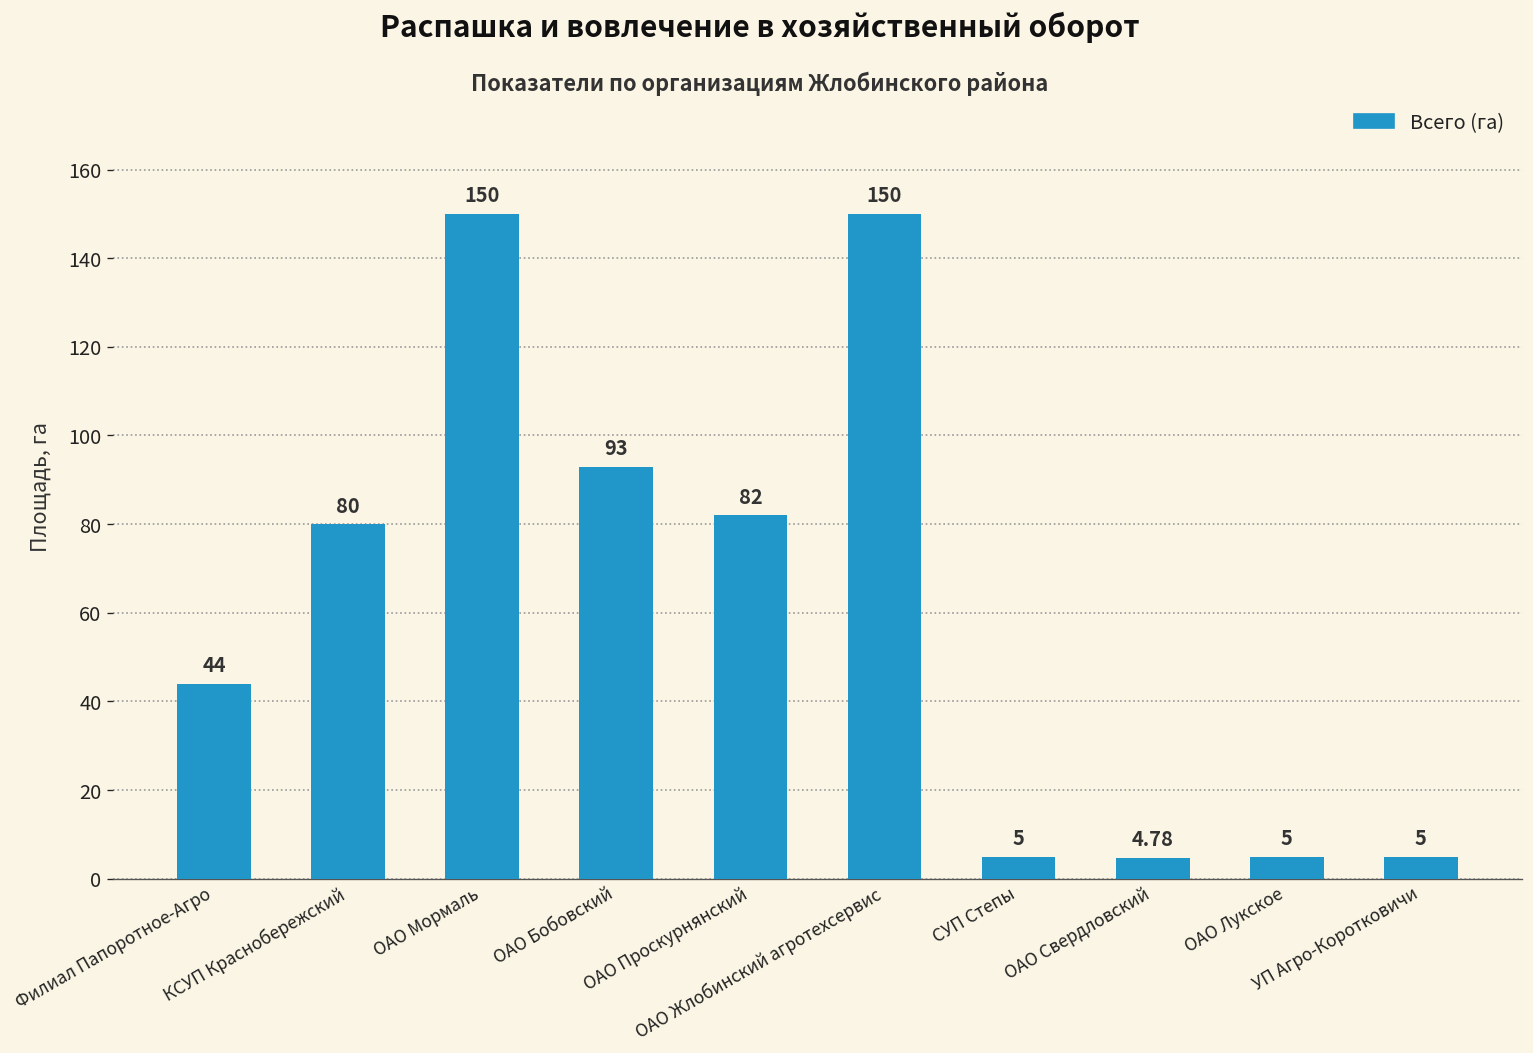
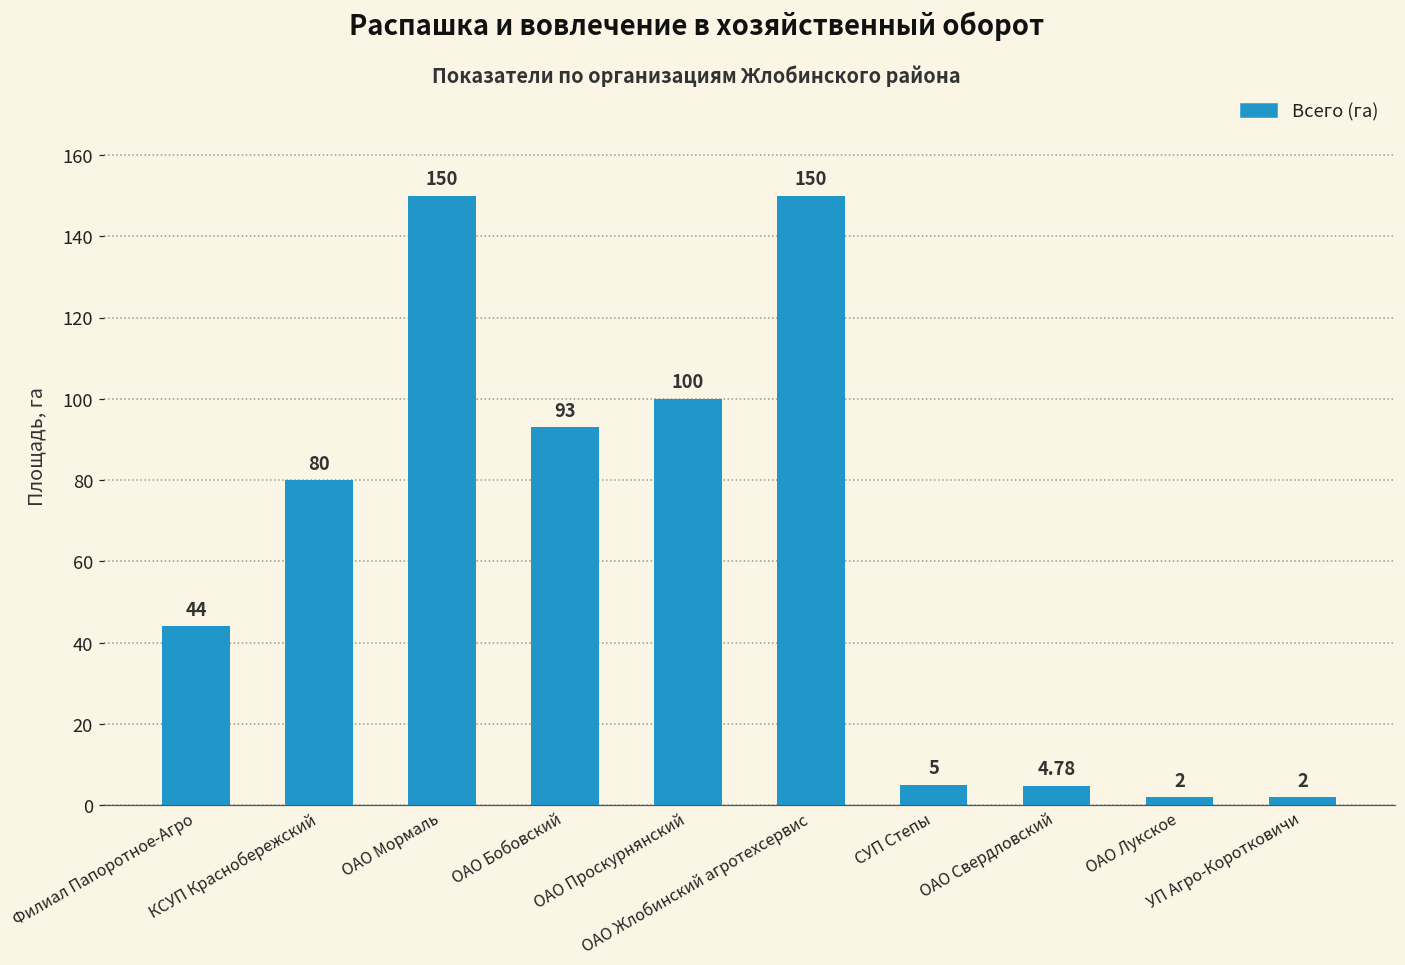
ОАО Проскурнянский: 82 -> 100
ОАО Лукское: 5 -> 2
УП Агро-Коротковичи: 5 -> 2
